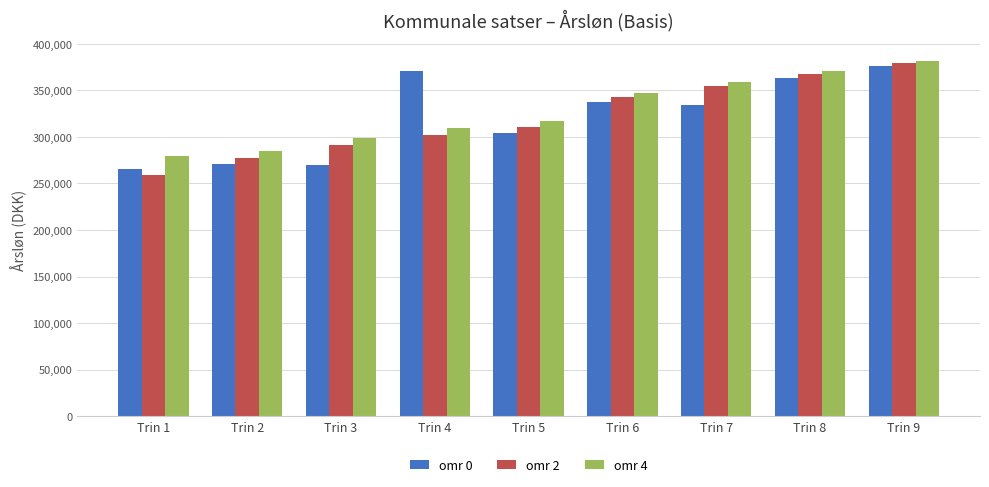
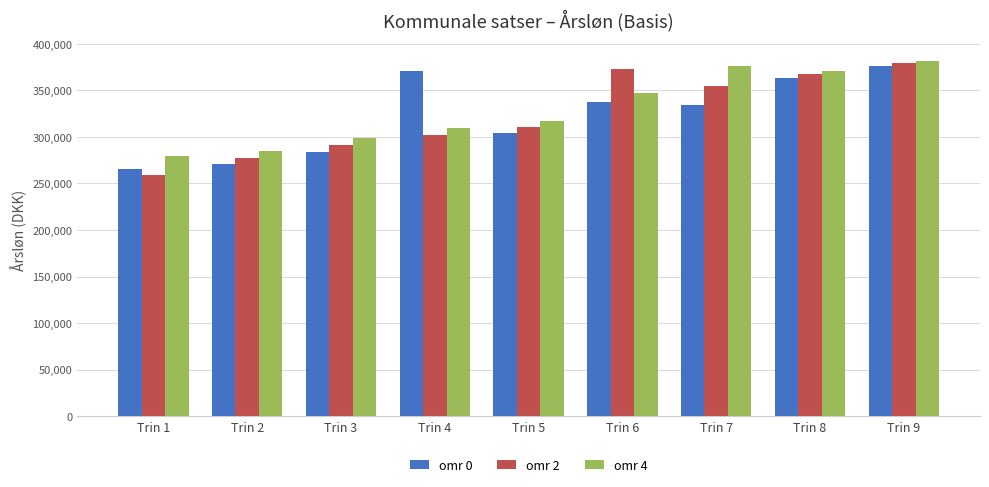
omr 0, Trin 3: 270,000 -> 280,000
omr 2, Trin 6: 340,000 -> 370,000
omr 4, Trin 7: 360,000 -> 380,000
